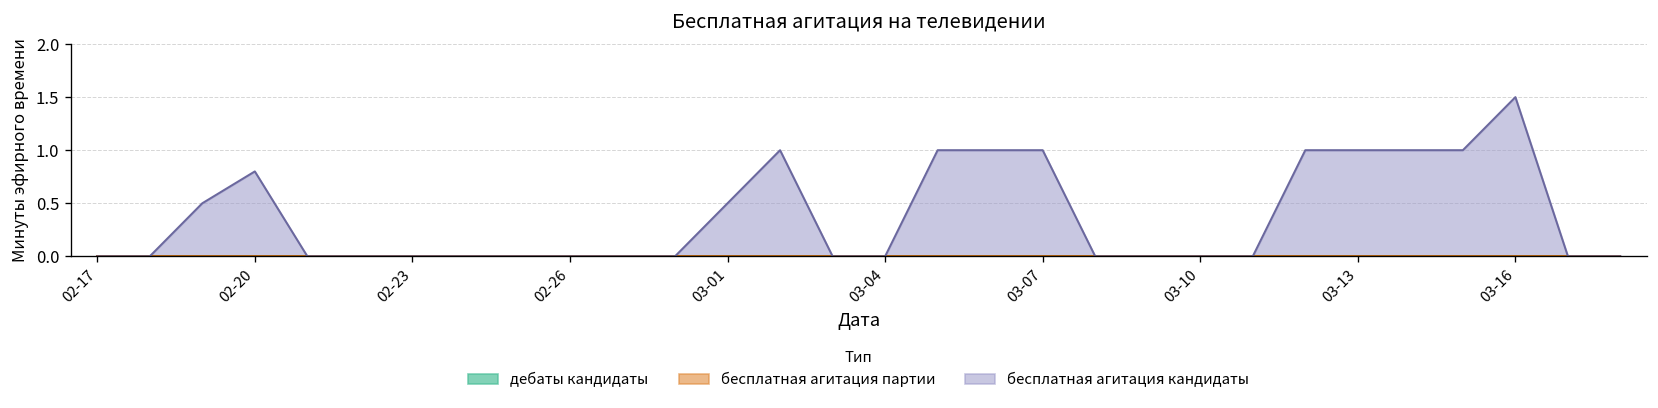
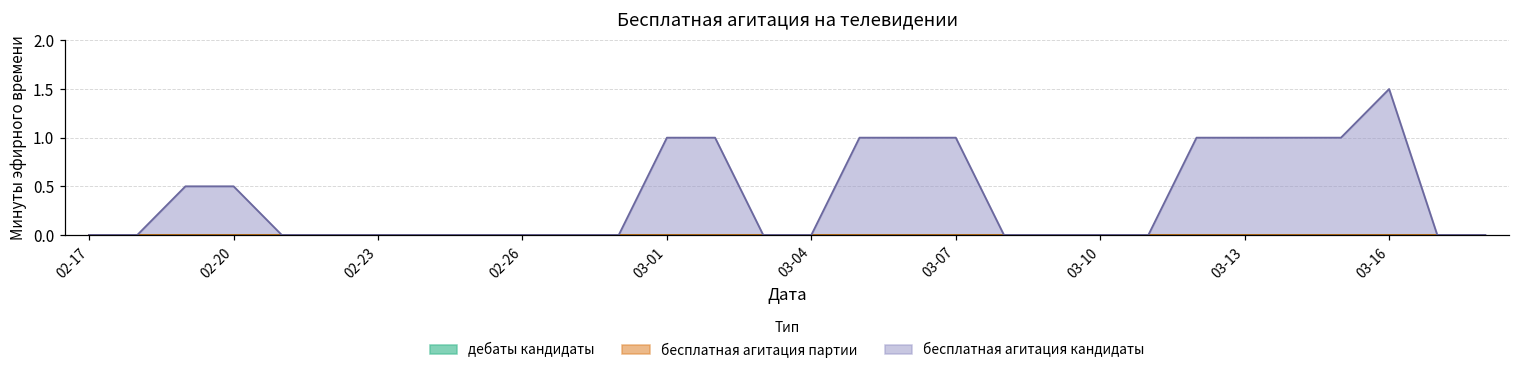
бесплатная агитация кандидаты, 02-20: 0.8 -> 0.5
бесплатная агитация кандидаты, 03-01: 0.5 -> 1.0
